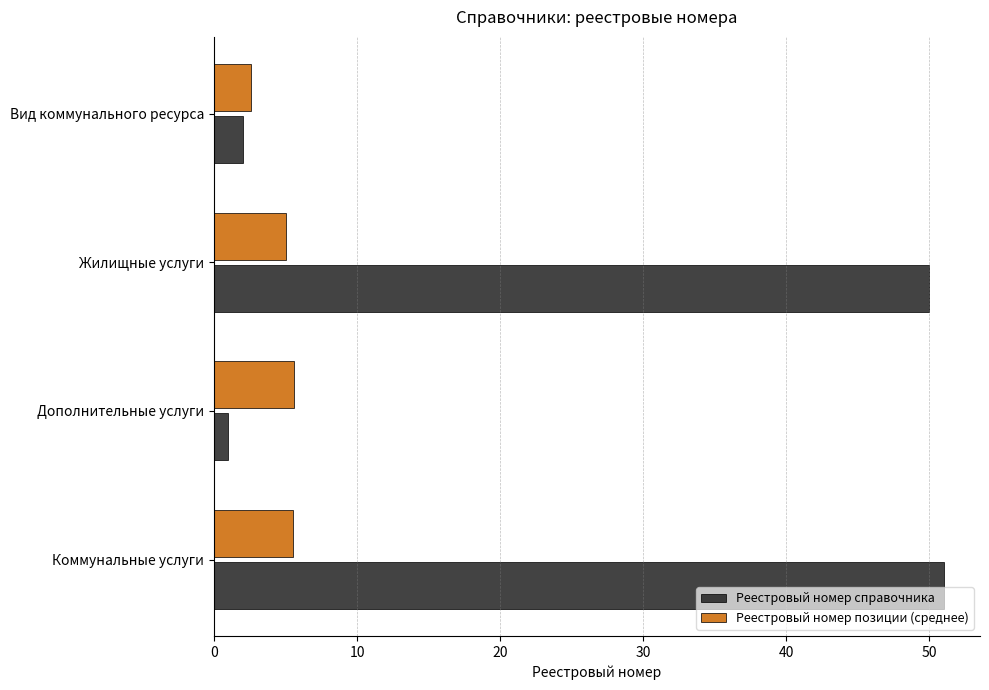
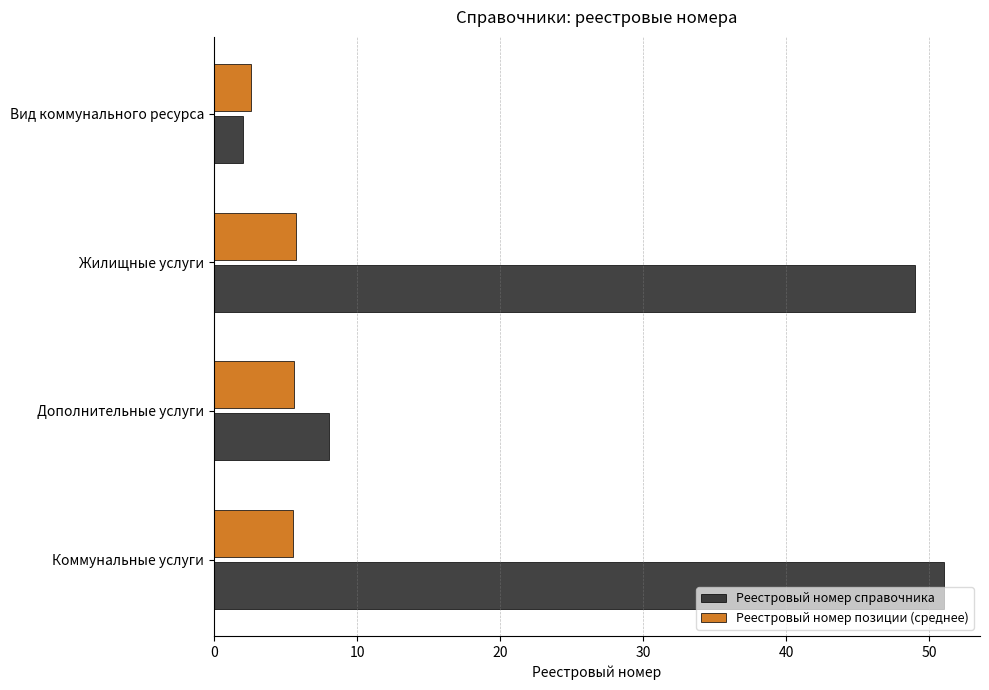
Реестровый номер позиции (среднее), Жилищные услуги: 5.0 -> 5.8
Реестровый номер справочника, Жилищные услуги: 50 -> 49
Реестровый номер справочника, Дополнительные услуги: 1 -> 8
